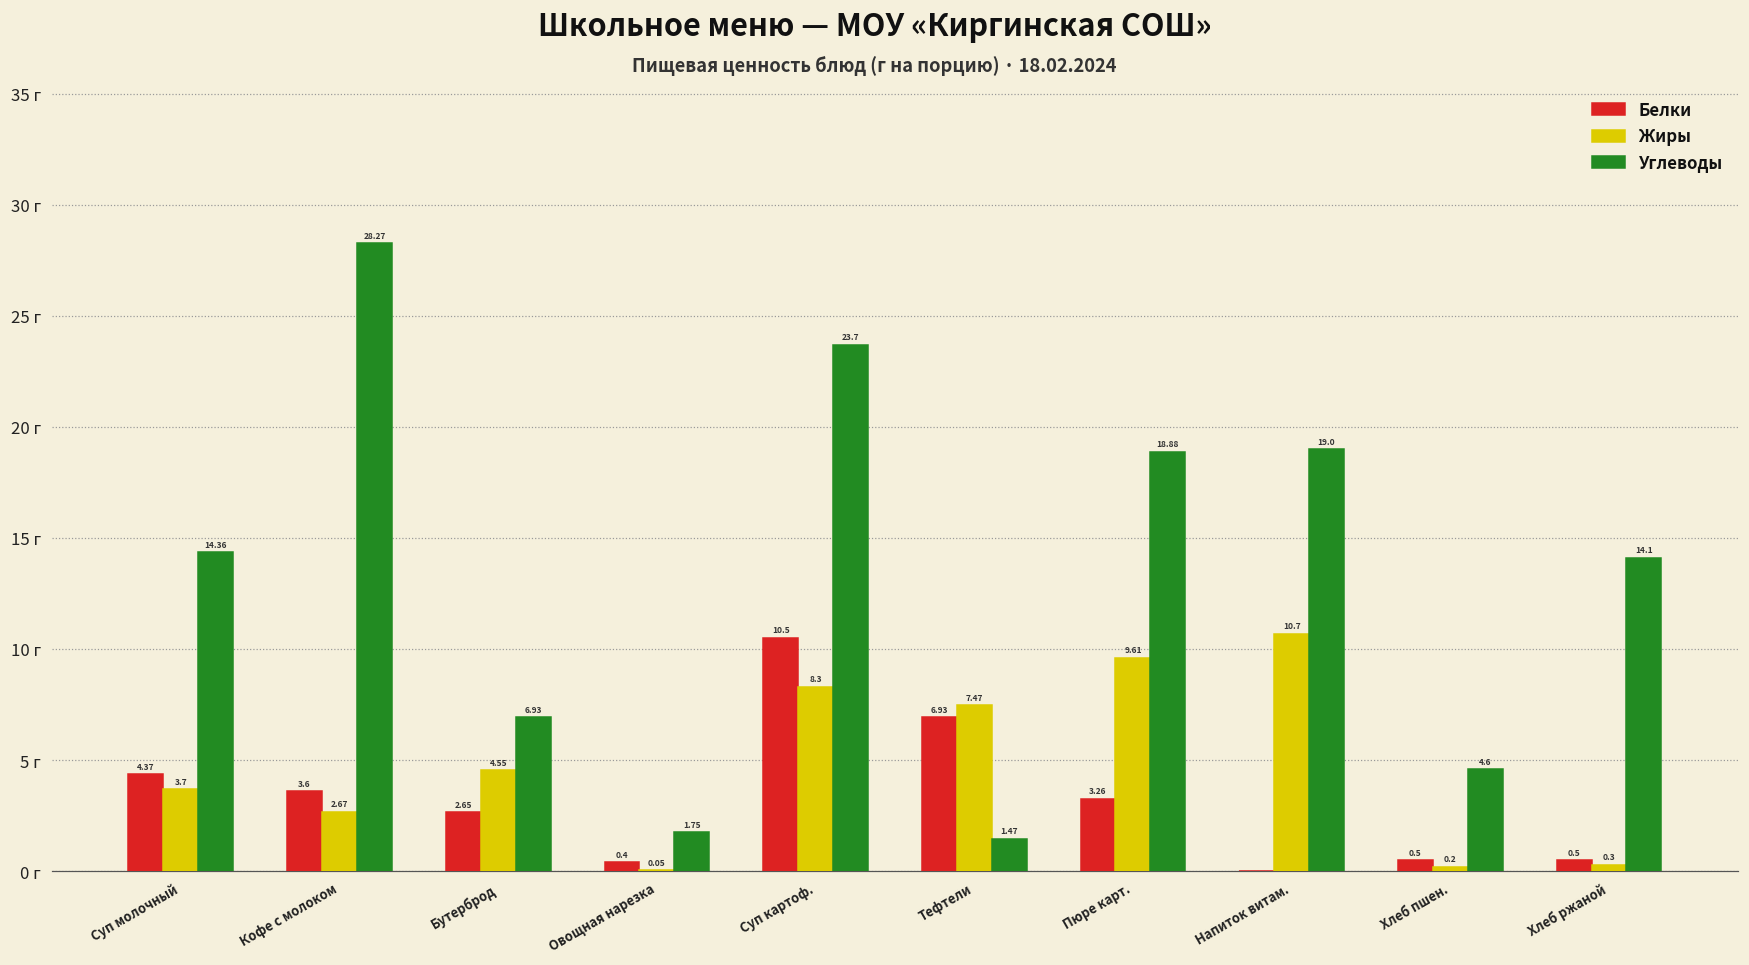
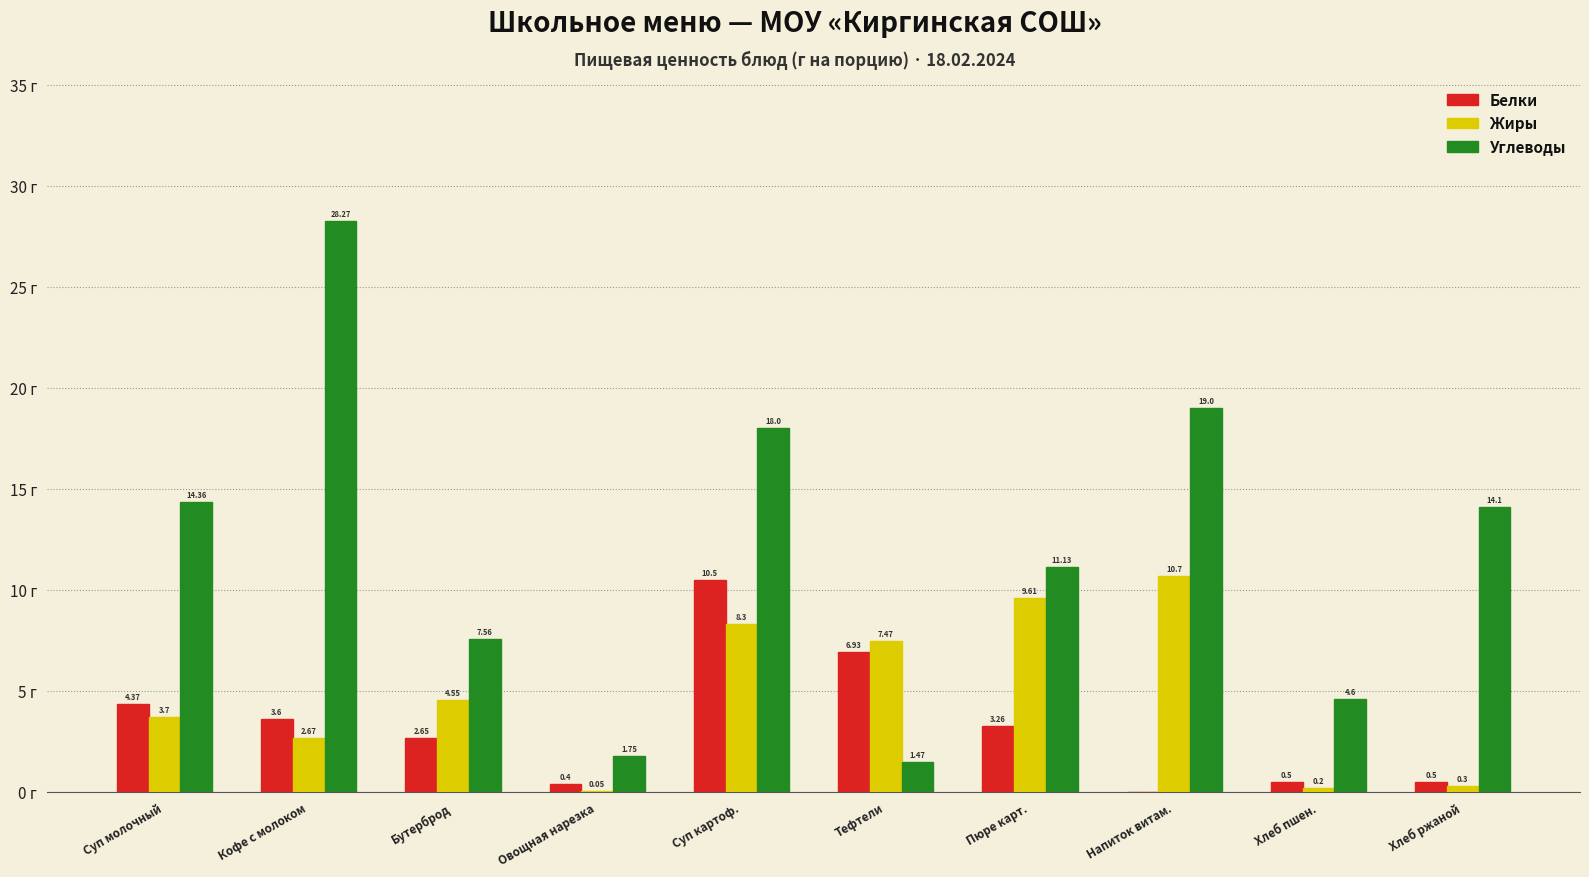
Углеводы, Бутерброд: 6.93 -> 7.56
Углеводы, Суп картоф.: 23.7 -> 18.0
Углеводы, Пюре карт.: 18.88 -> 11.13
